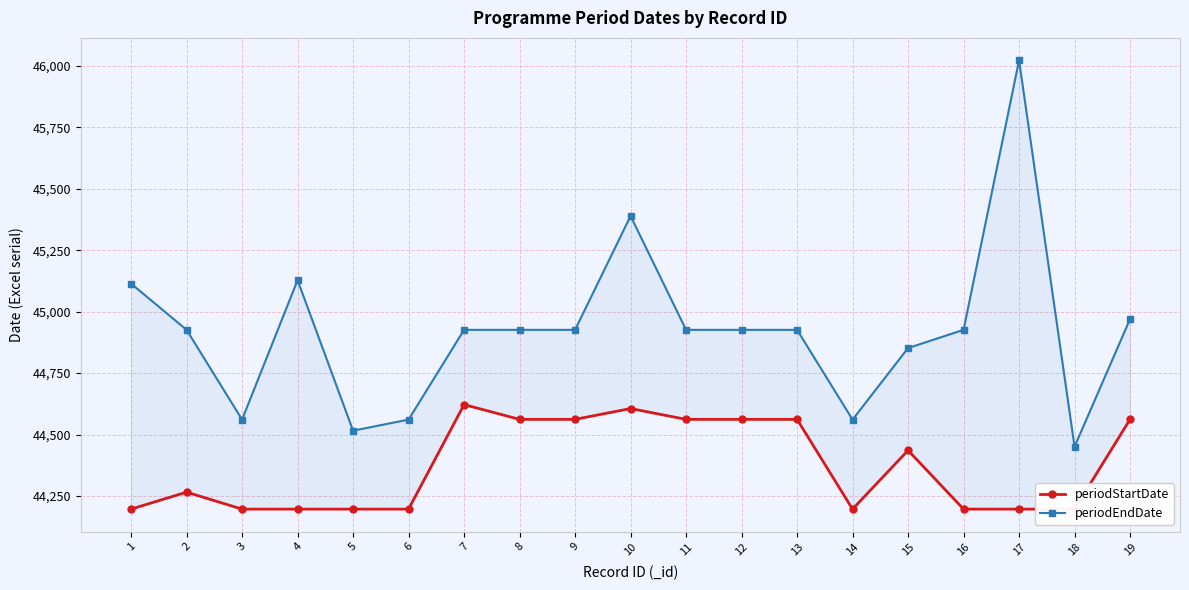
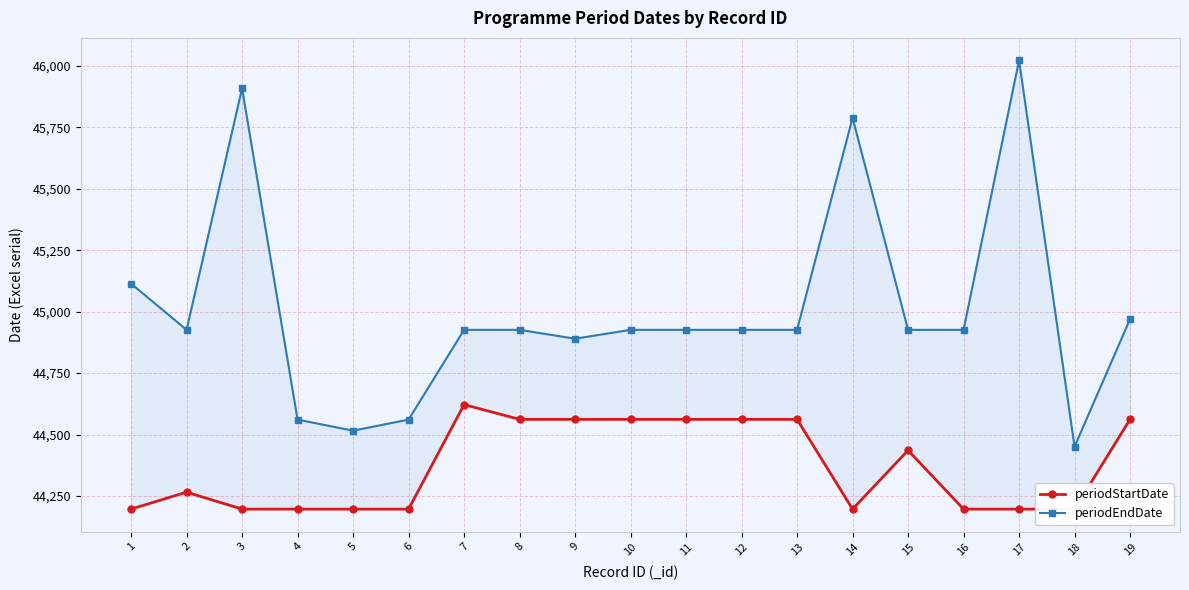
periodEndDate, 3: 44,560 -> 45,910
periodEndDate, 4: 45,130 -> 44,560
periodEndDate, 9: 44,930 -> 44,890
periodStartDate, 10: 44,610 -> 44,560
periodEndDate, 10: 45,390 -> 44,930
periodEndDate, 14: 44,560 -> 45,790
periodEndDate, 15: 44,850 -> 44,930
